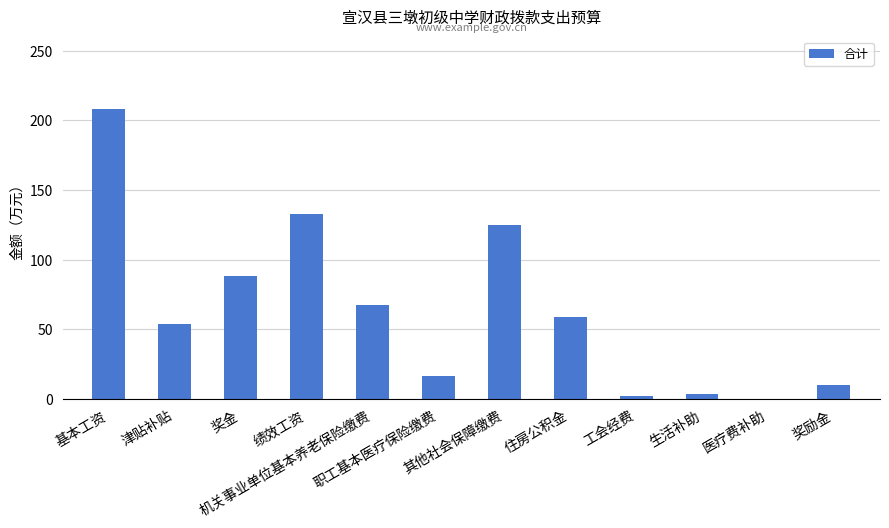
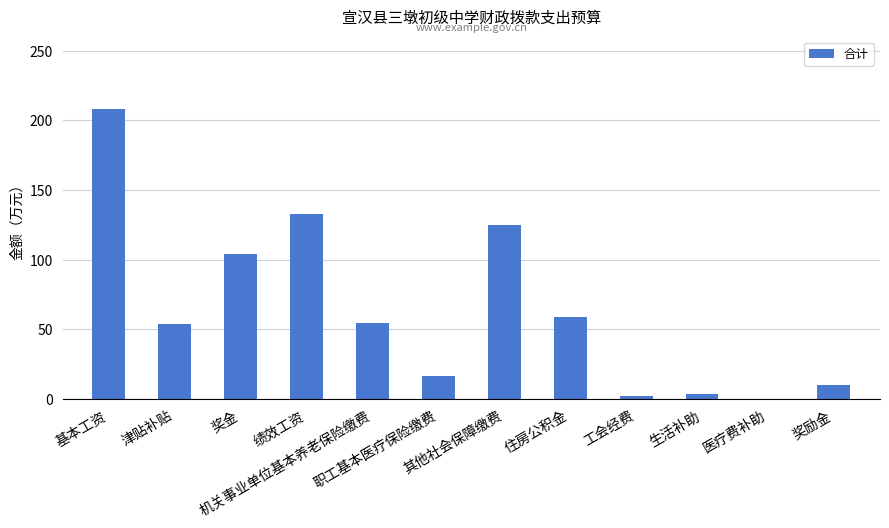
奖金: 88 -> 104
机关事业单位基本养老保险缴费: 67 -> 54
